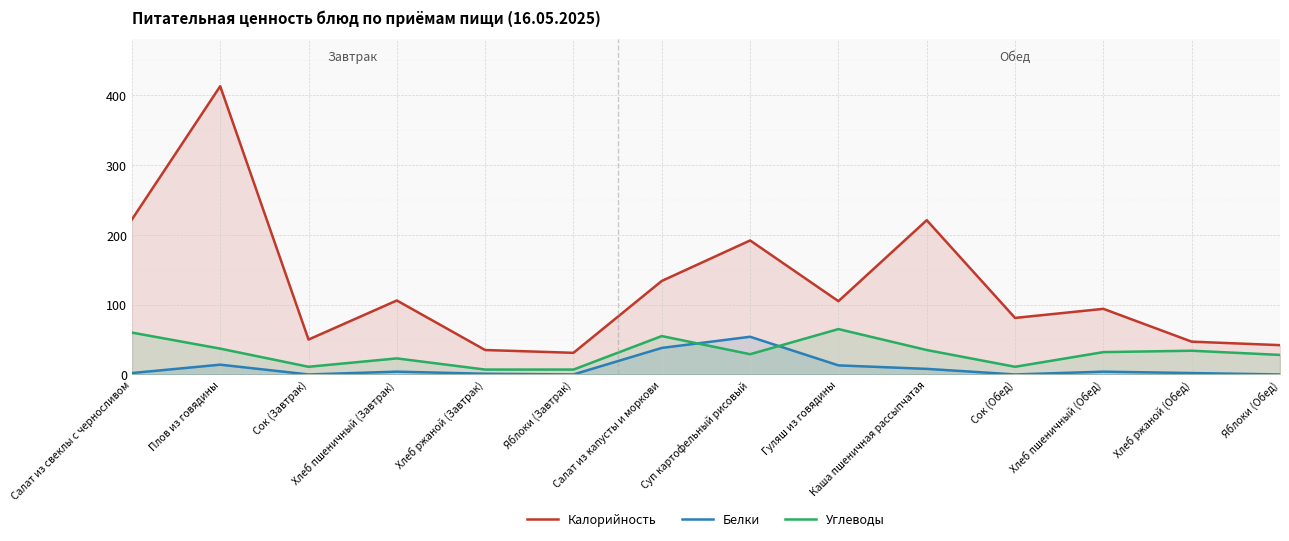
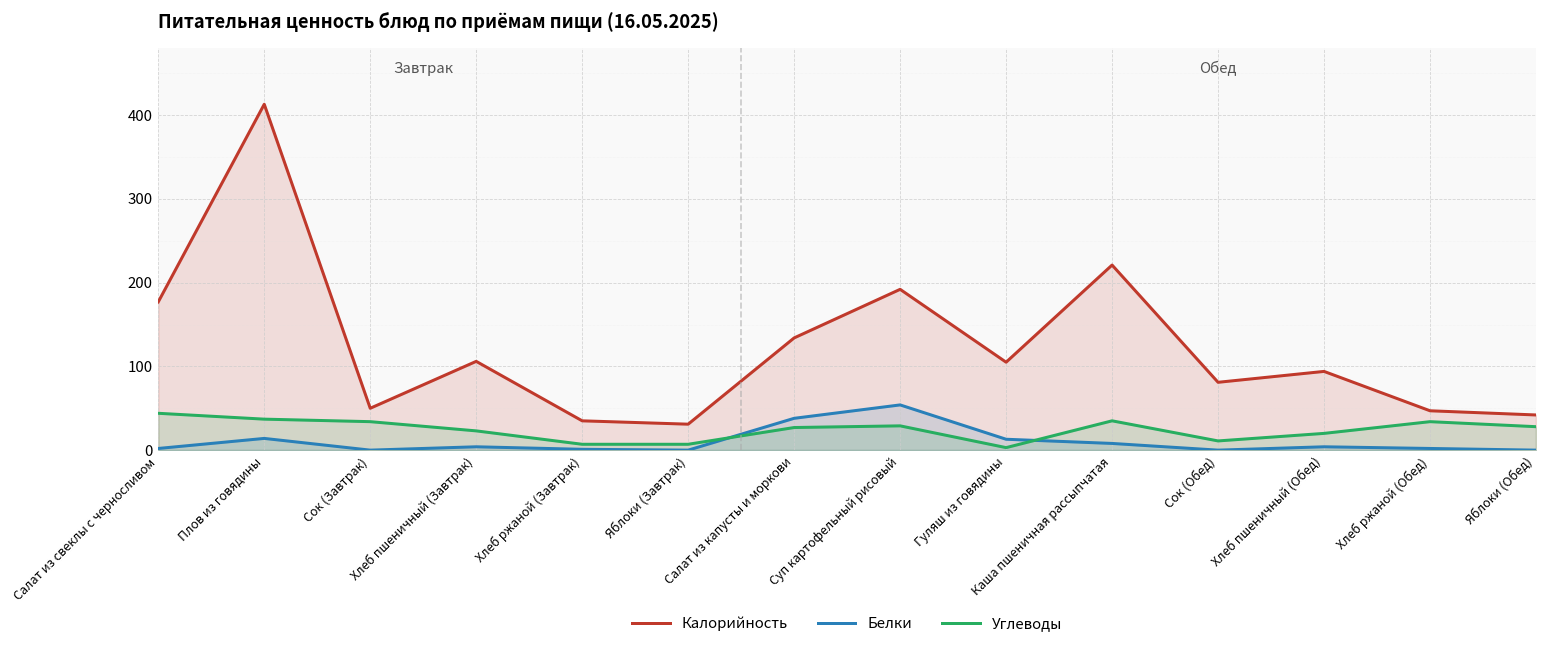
Калорийность, Салат из свеклы с черносливом: 220 -> 180
Углеводы, Салат из свеклы с черносливом: 60 -> 40
Углеводы, Сок (Завтрак): 10 -> 30
Углеводы, Салат из капусты и моркови: 60 -> 30
Углеводы, Гуляш из говядины: 70 -> 0
Углеводы, Хлеб пшеничный (Обед): 30 -> 20
